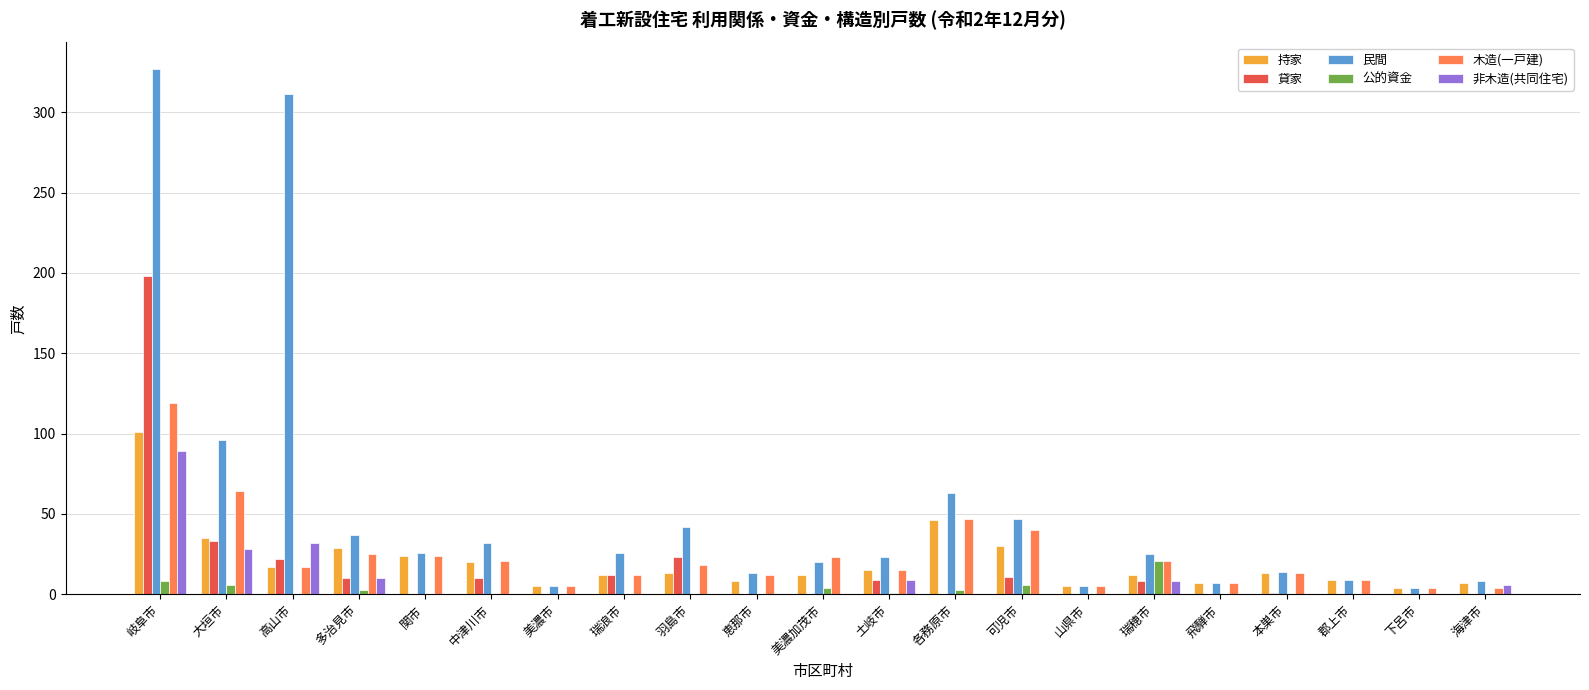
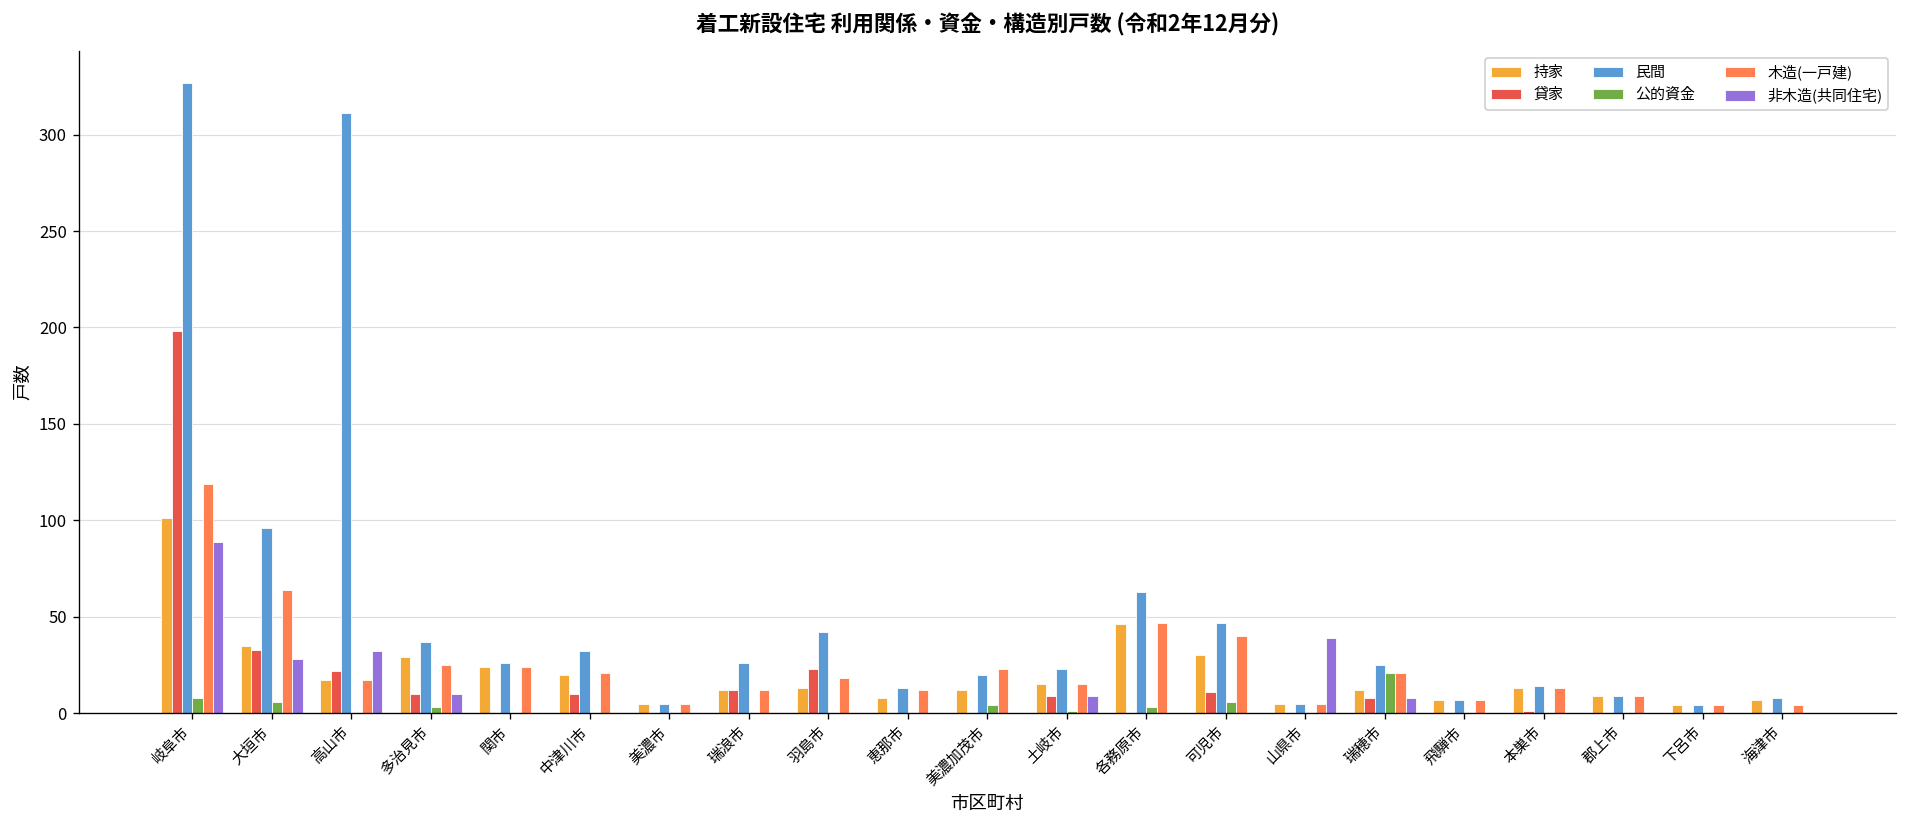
非木造(共同住宅), 山県市: 0 -> 39
非木造(共同住宅), 海津市: 6 -> 0
